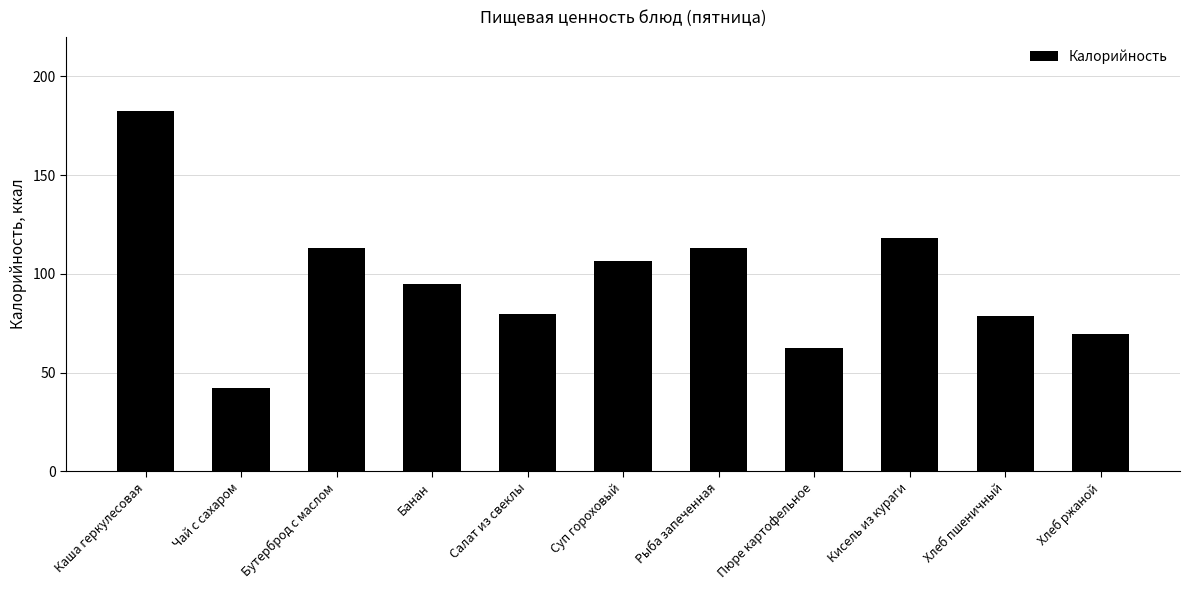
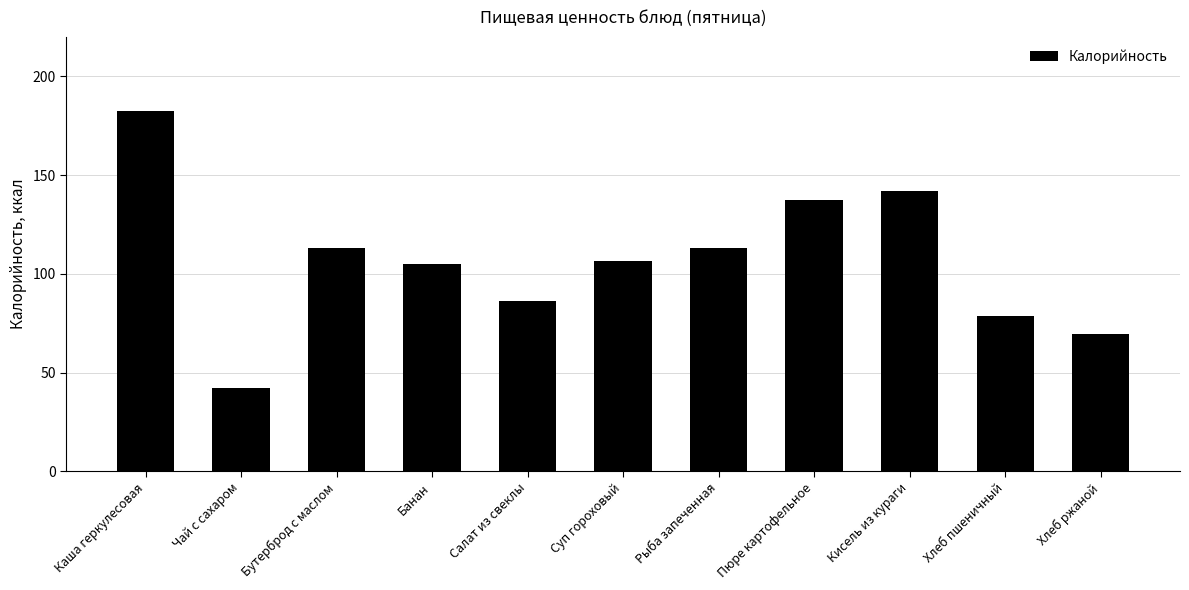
Банан: 95 -> 105
Салат из свеклы: 80 -> 86
Пюре картофельное: 63 -> 137
Кисель из кураги: 118 -> 142
